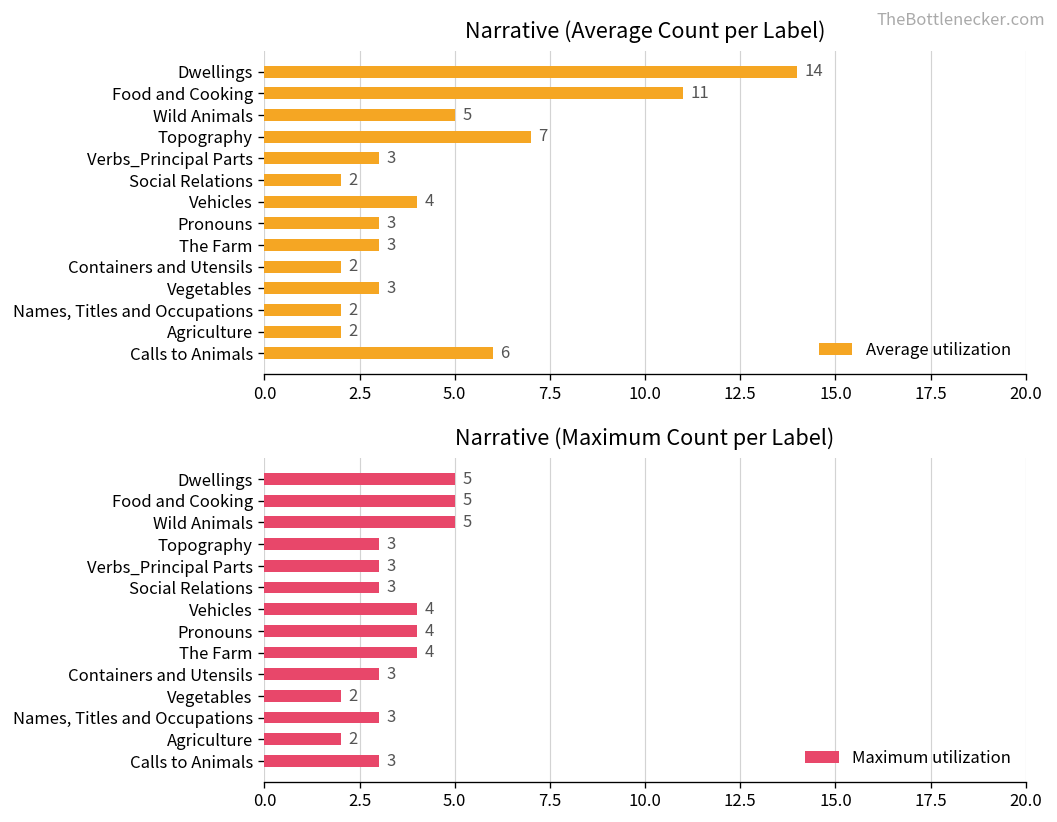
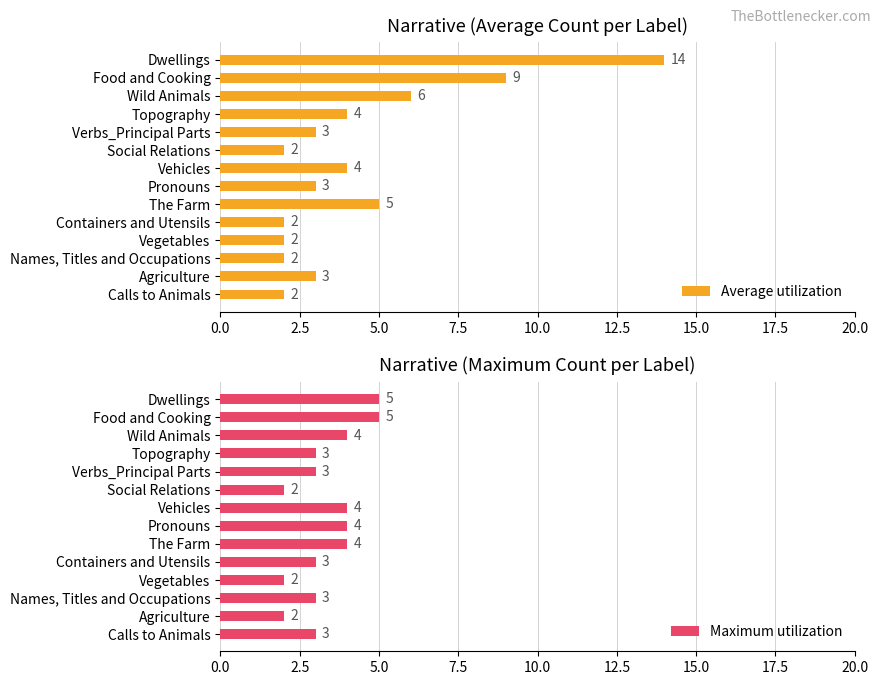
Narrative (Average Count per Label), Food and Cooking: 11 -> 9
Narrative (Average Count per Label), Wild Animals: 5 -> 6
Narrative (Average Count per Label), Topography: 7 -> 4
Narrative (Average Count per Label), The Farm: 3 -> 5
Narrative (Average Count per Label), Vegetables: 3 -> 2
Narrative (Average Count per Label), Agriculture: 2 -> 3
Narrative (Average Count per Label), Calls to Animals: 6 -> 2
Narrative (Maximum Count per Label), Wild Animals: 5 -> 4
Narrative (Maximum Count per Label), Social Relations: 3 -> 2
